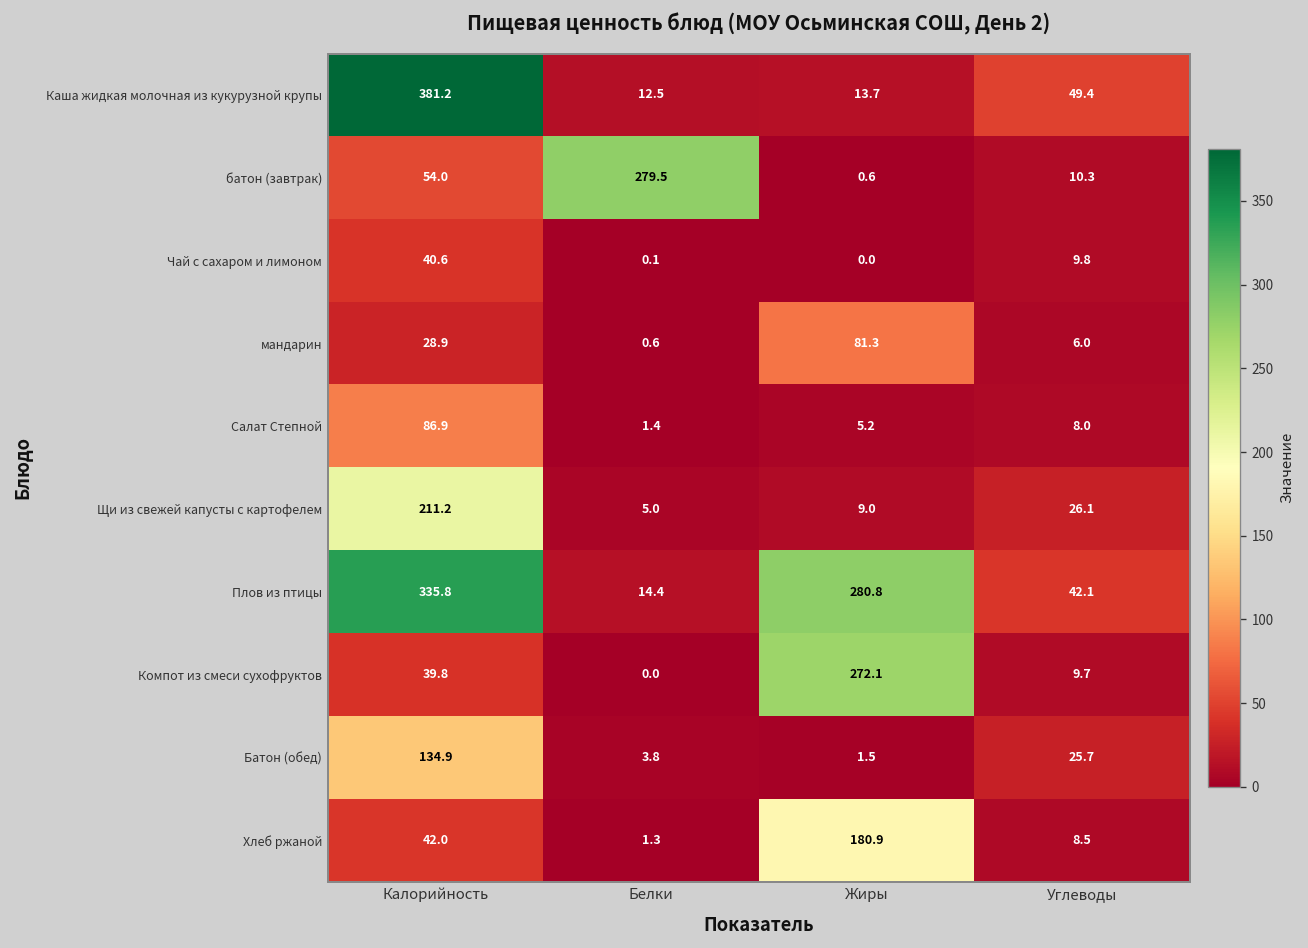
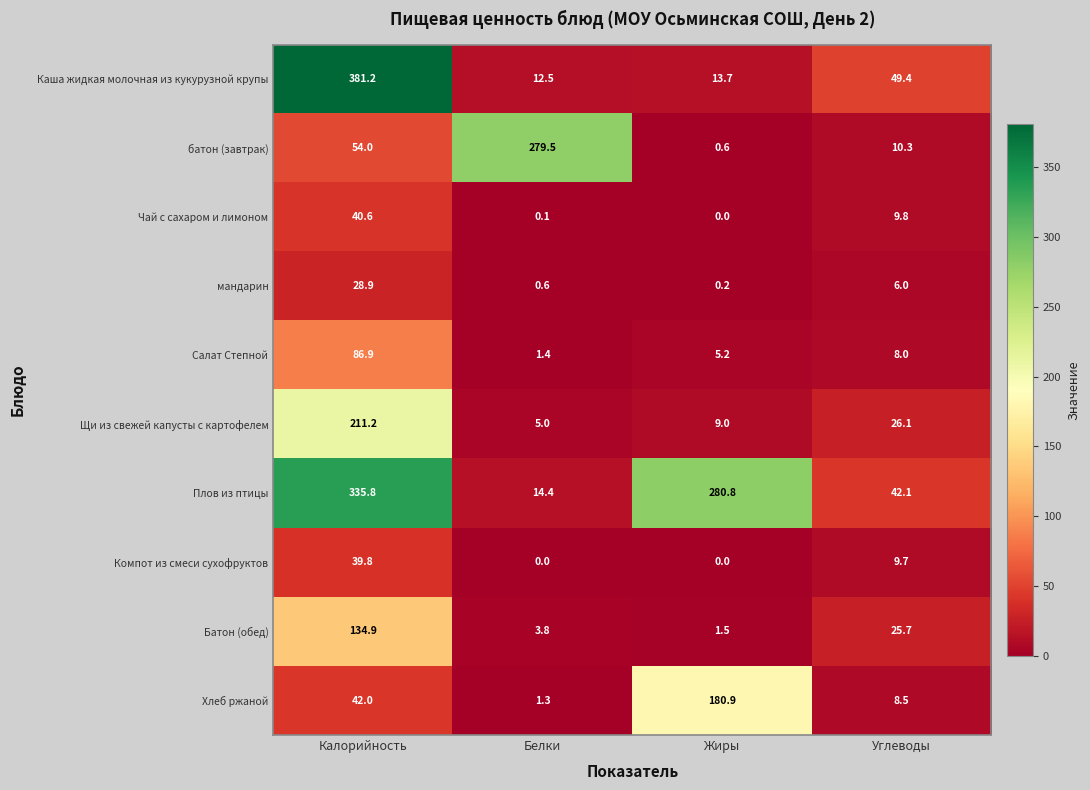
мандарин, Жиры: 81.3 -> 0.2
Компот из смеси сухофруктов, Жиры: 272.1 -> 0.0
